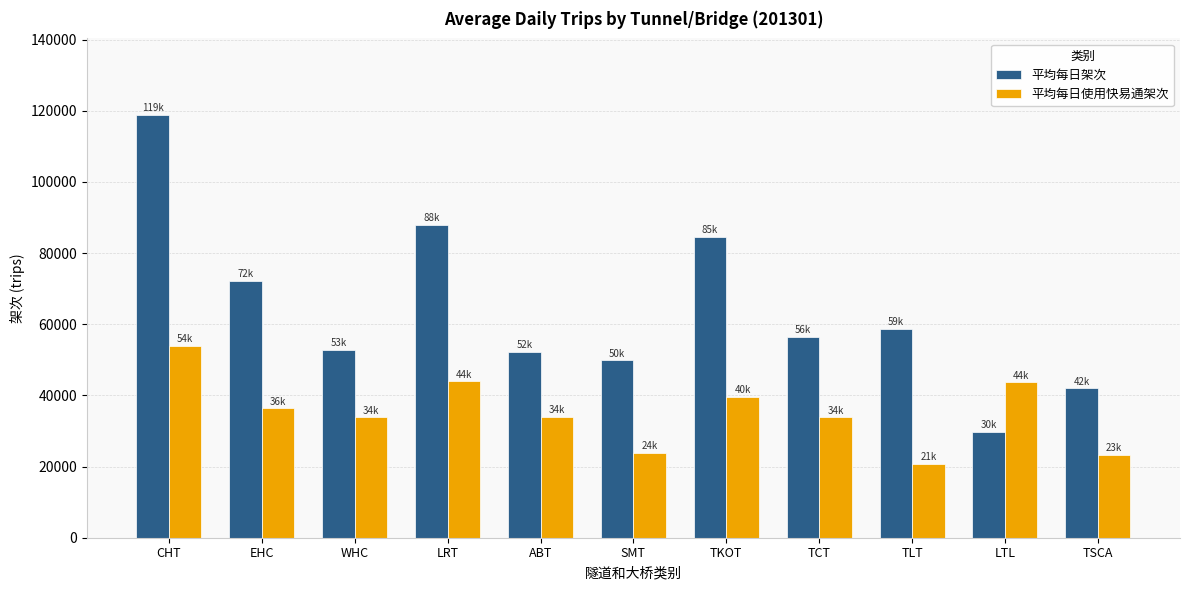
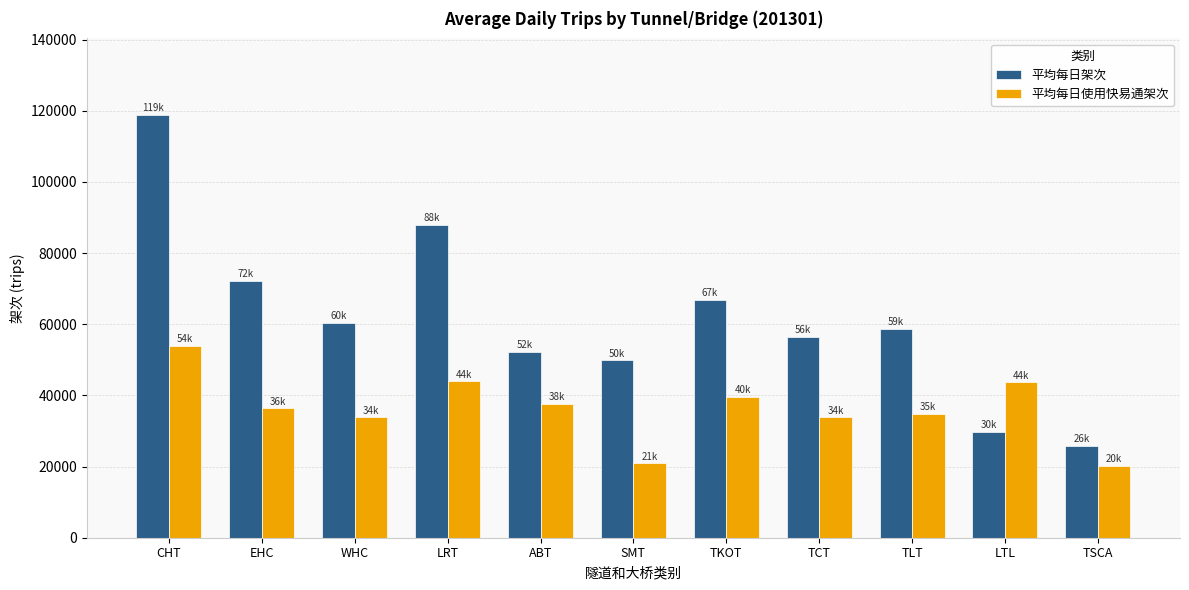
平均每日架次, WHC: 53k -> 60k
平均每日使用快易通架次, ABT: 34k -> 38k
平均每日使用快易通架次, SMT: 24k -> 21k
平均每日架次, TKOT: 85k -> 67k
平均每日使用快易通架次, TLT: 21k -> 35k
平均每日架次, TSCA: 42k -> 26k
平均每日使用快易通架次, TSCA: 23k -> 20k
